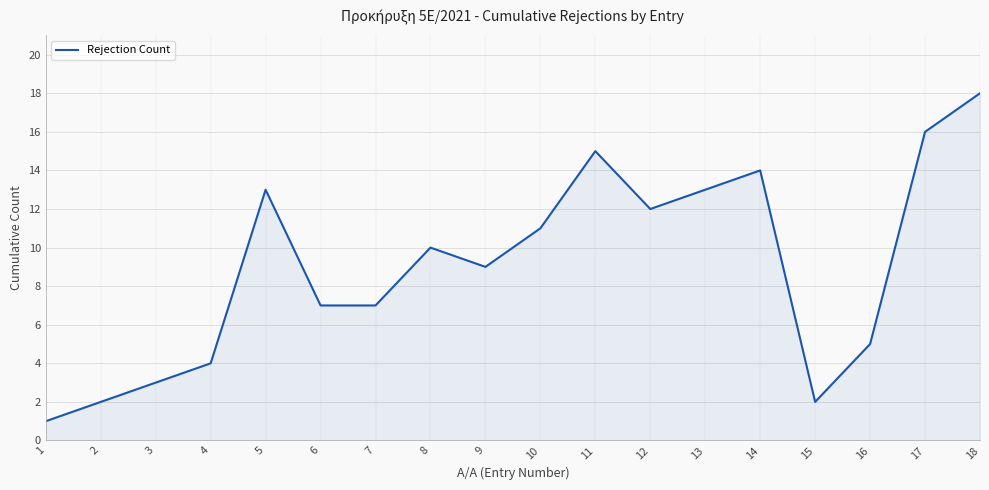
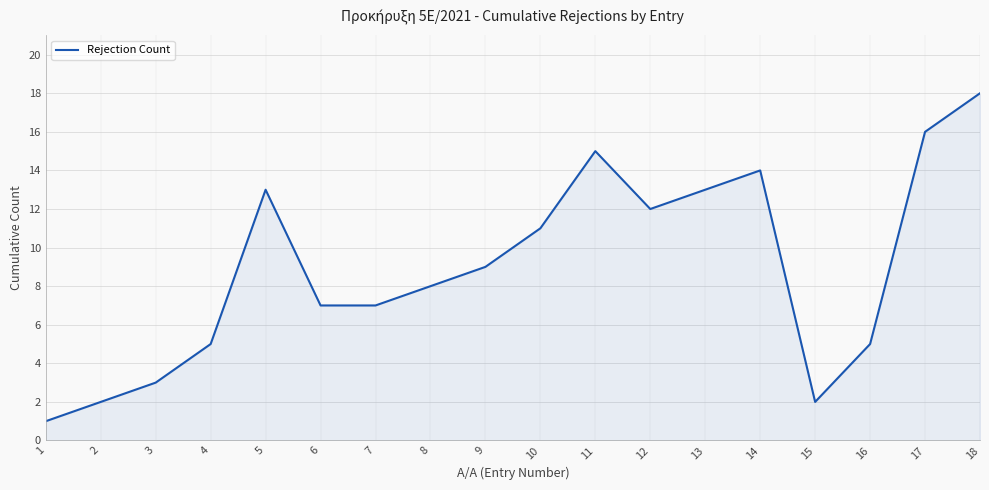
4: 4 -> 5
8: 10 -> 8
